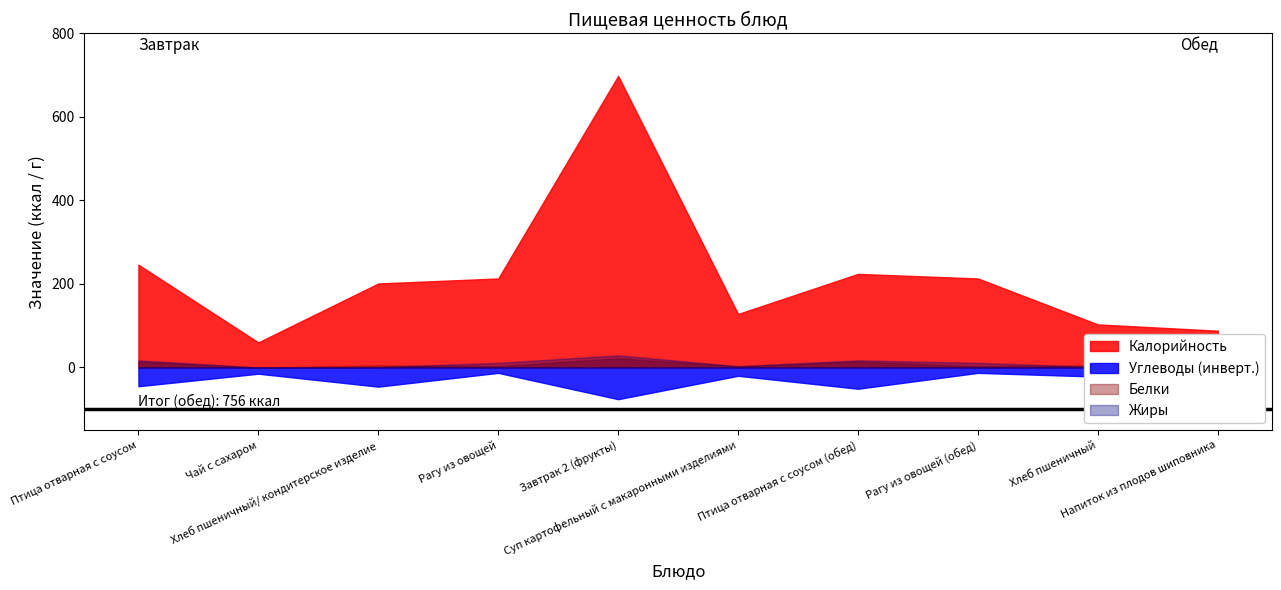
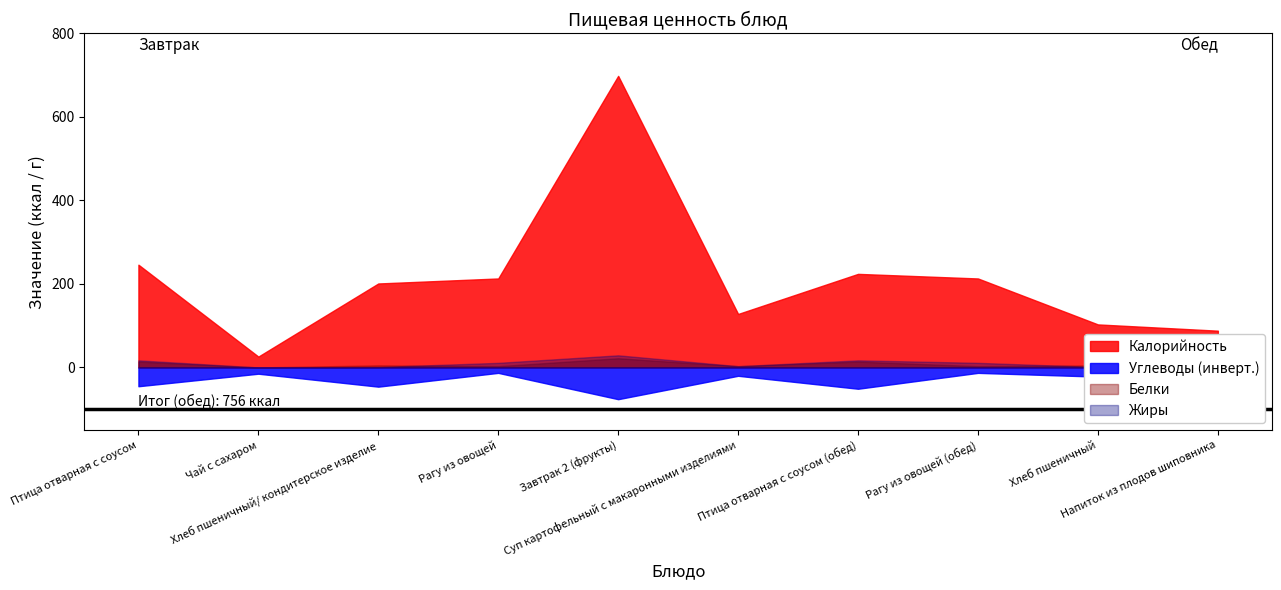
Калорийность, Чай с сахаром: 60 -> 30
